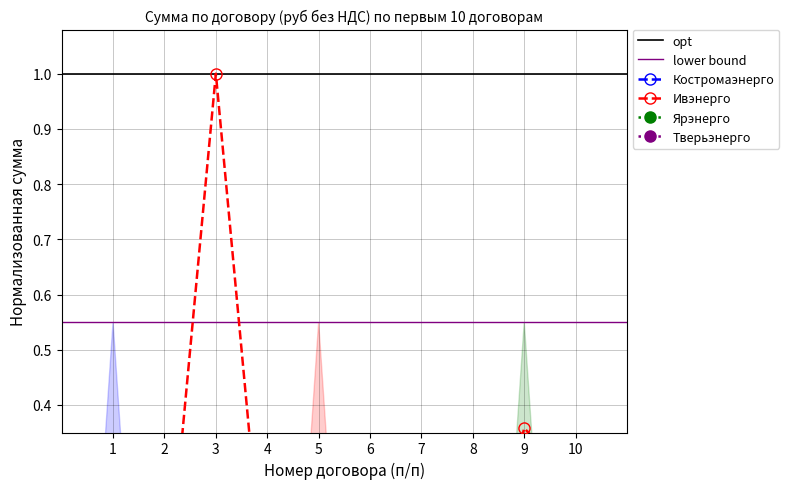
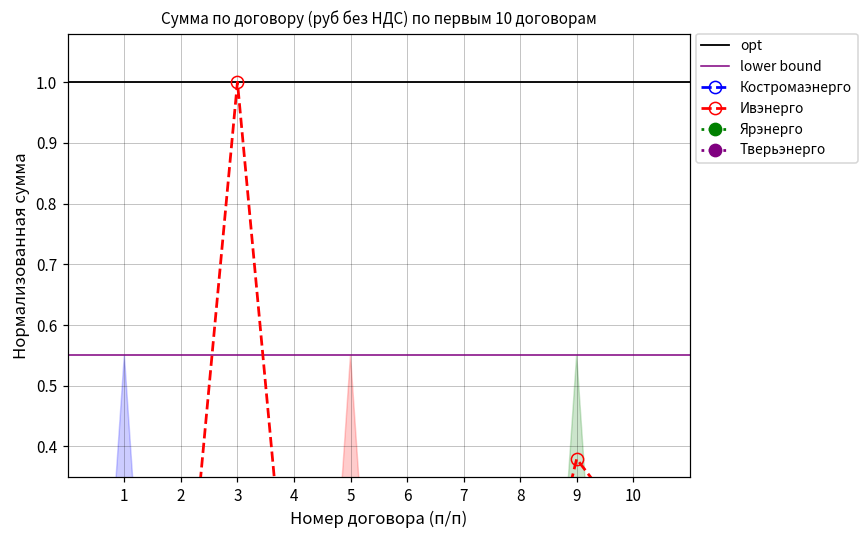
Ивэнерго, 9: 0.36 -> 0.38
